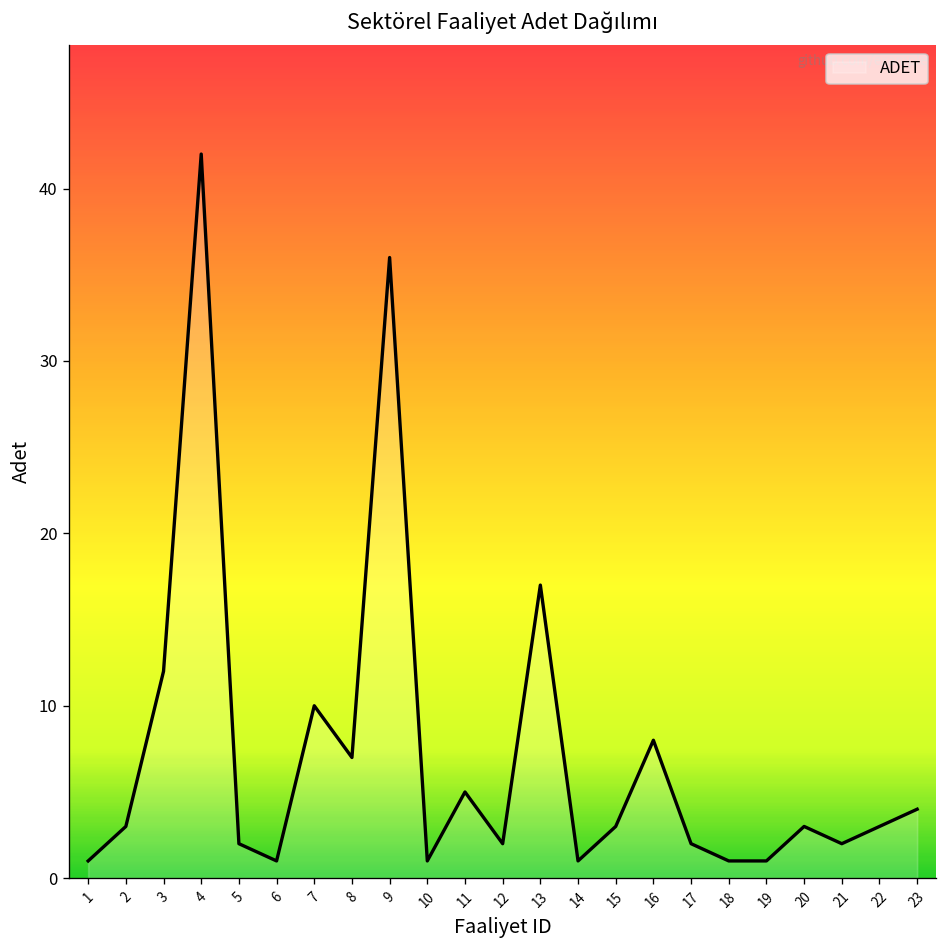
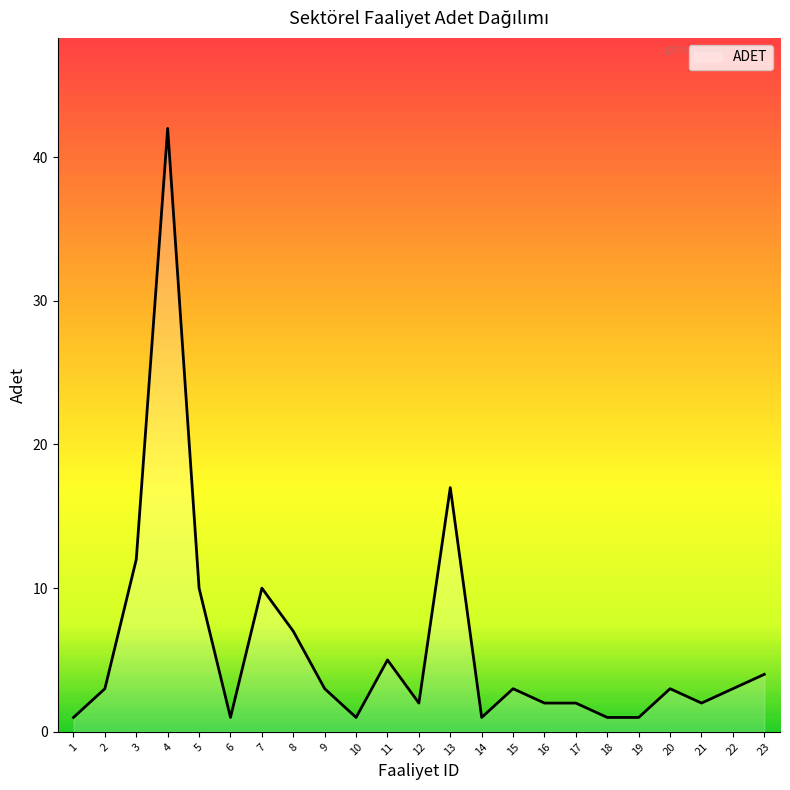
5: 2 -> 10
9: 36 -> 3
16: 8 -> 2
